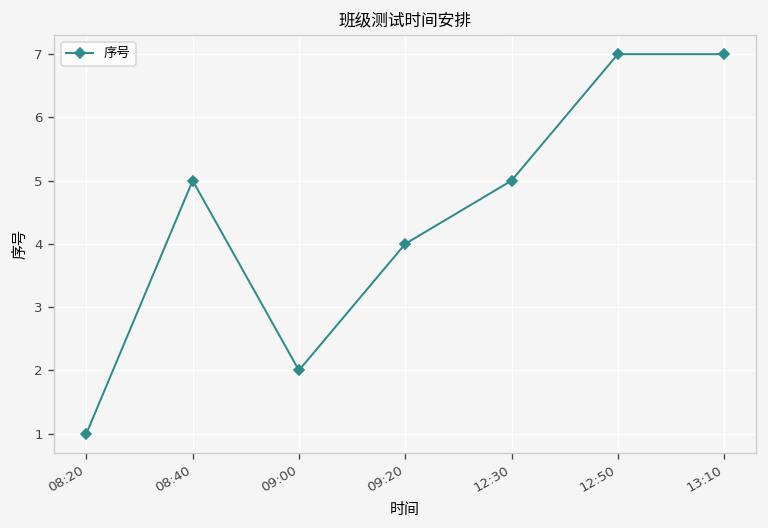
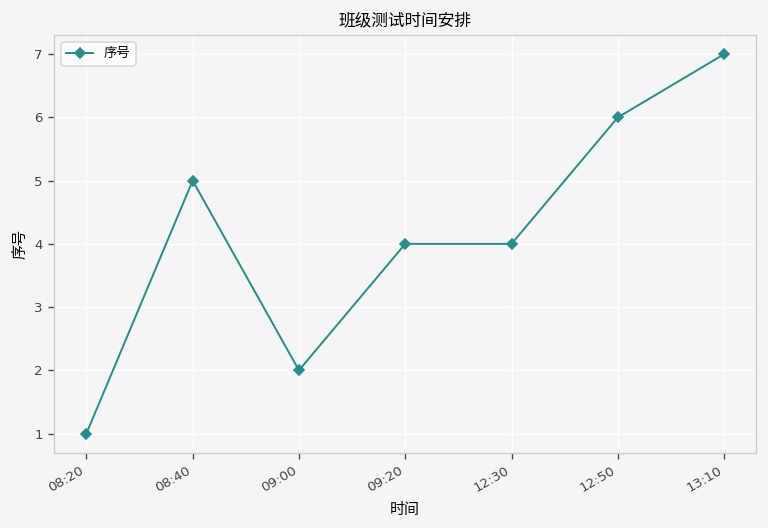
12:30: 5 -> 4
12:50: 7 -> 6
